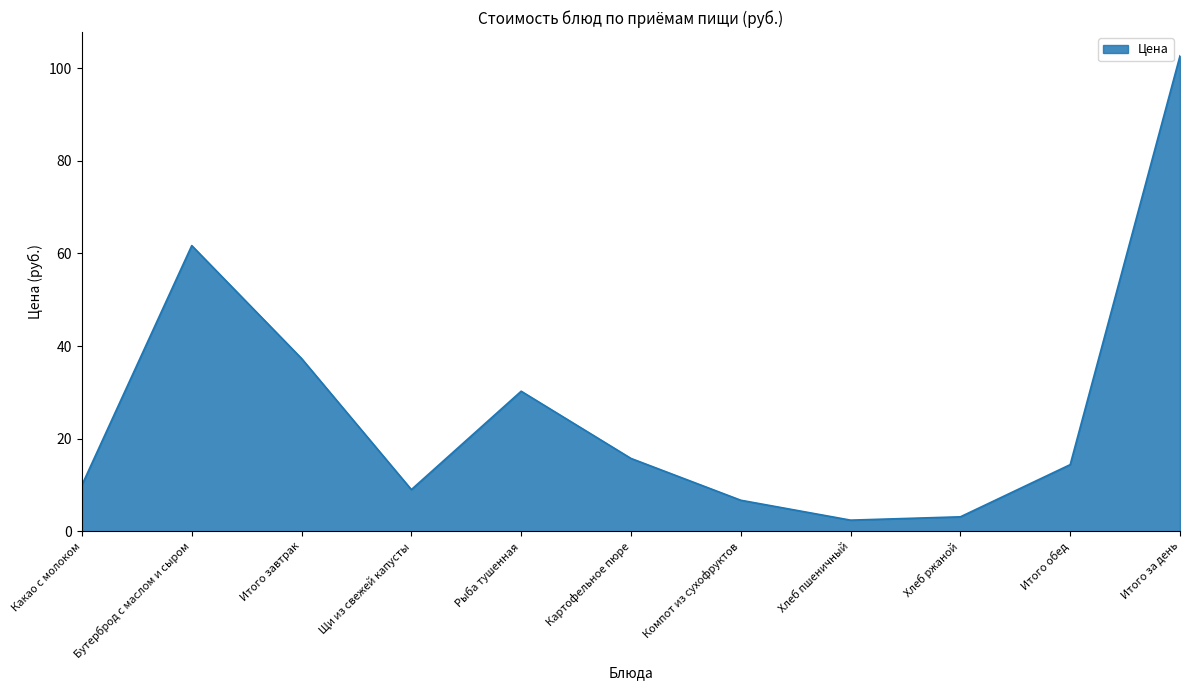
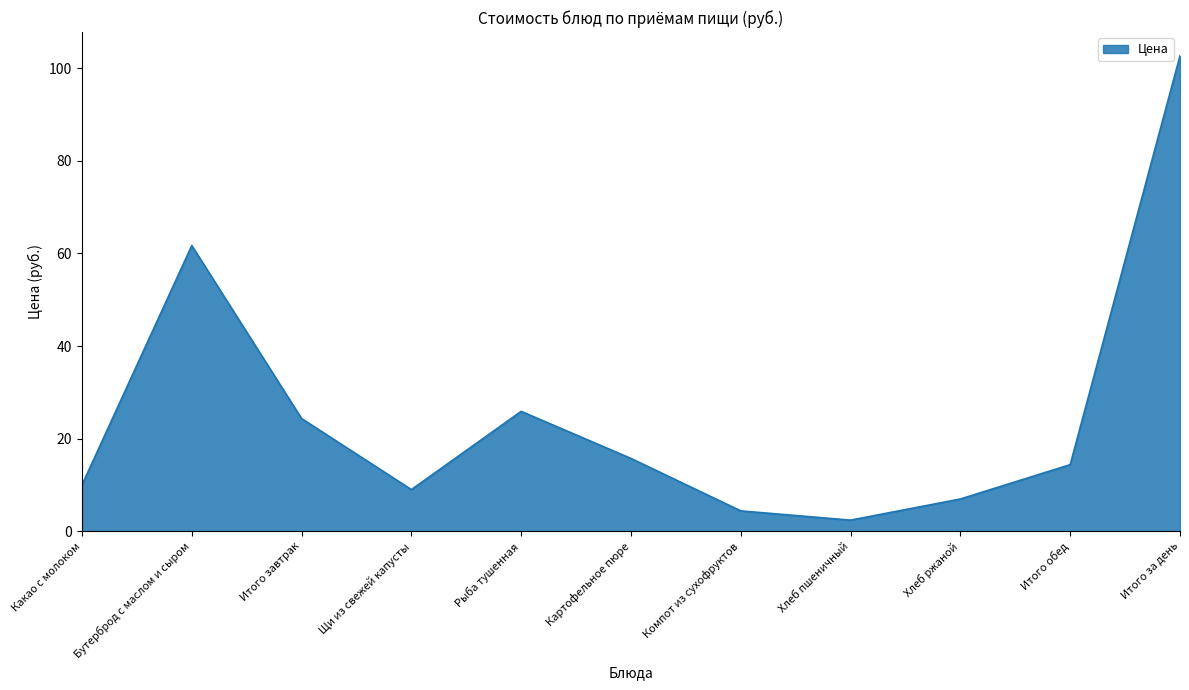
Итого завтрак: 37 -> 24
Рыба тушенная: 30 -> 26
Компот из сухофруктов: 7 -> 4
Хлеб ржаной: 3 -> 7
